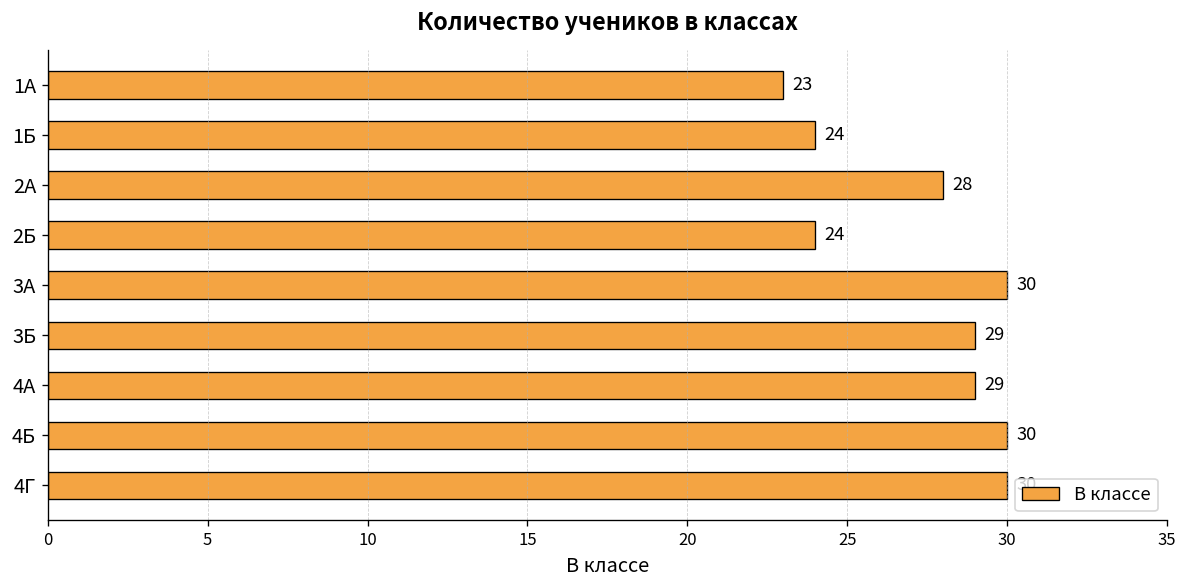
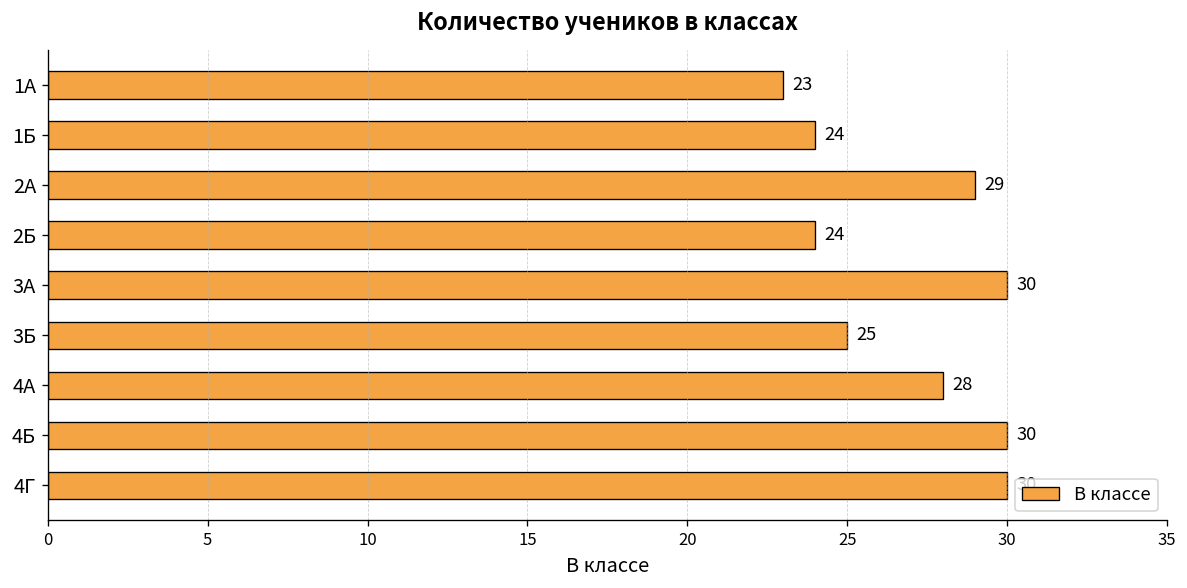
2А: 28 -> 29
3Б: 29 -> 25
4А: 29 -> 28
